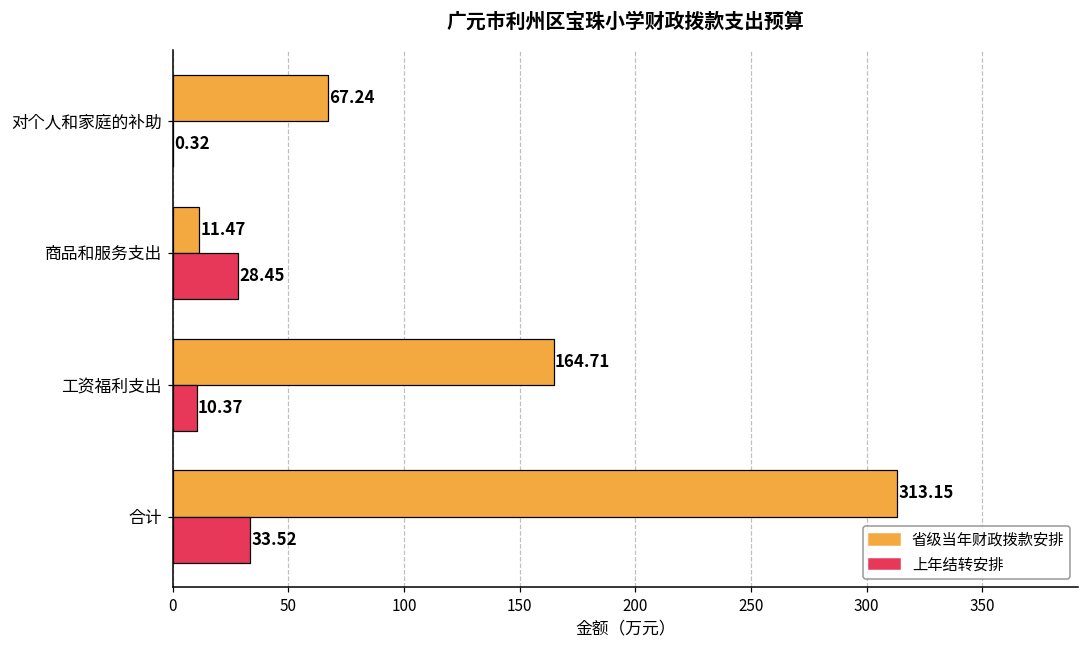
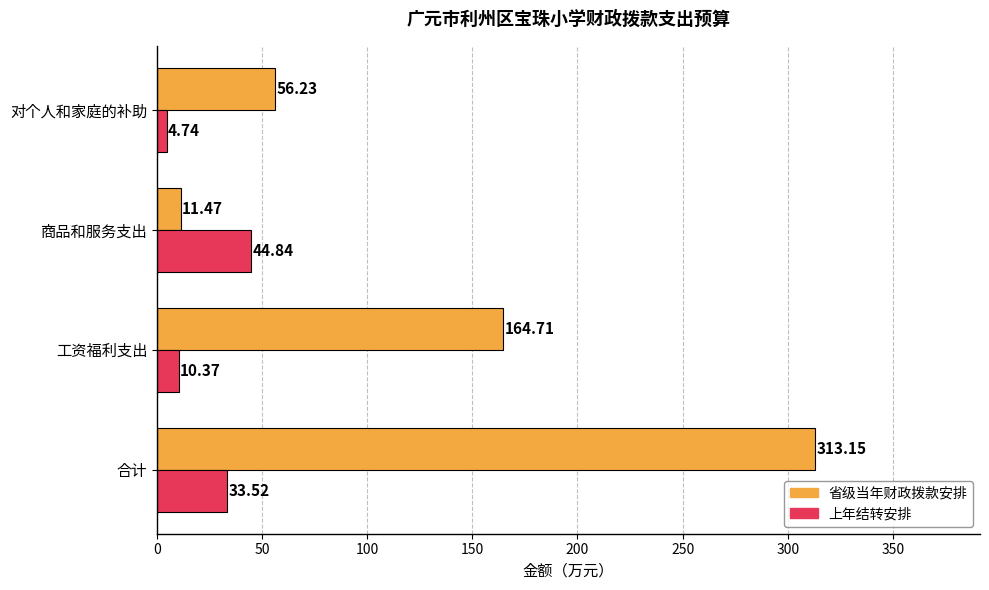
省级当年财政拨款安排, 对个人和家庭的补助: 67.24 -> 56.23
上年结转安排, 对个人和家庭的补助: 0.32 -> 4.74
上年结转安排, 商品和服务支出: 28.45 -> 44.84
